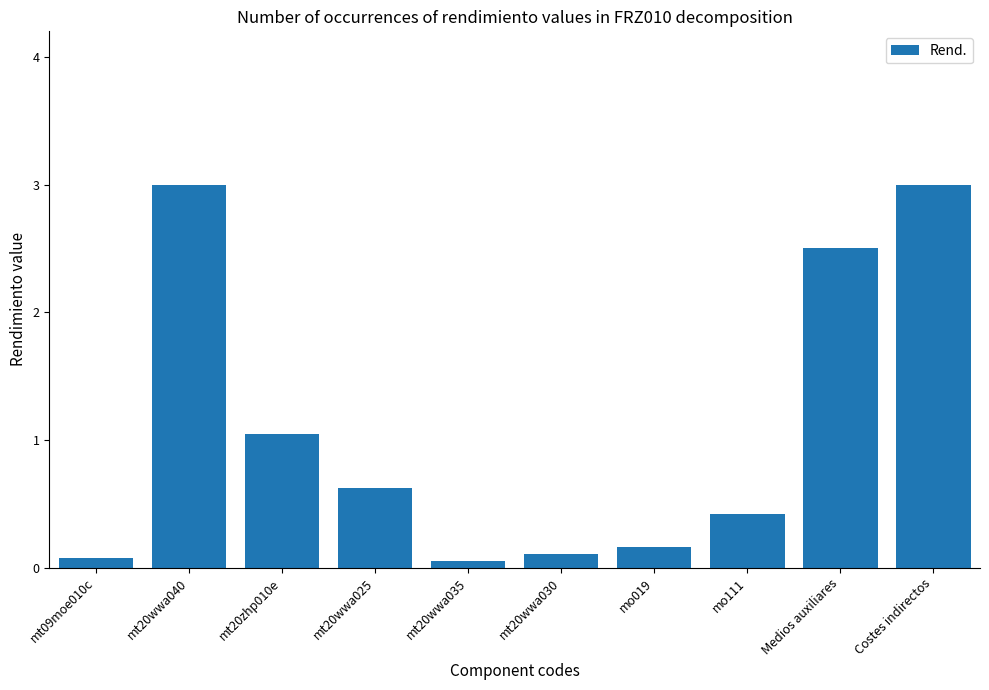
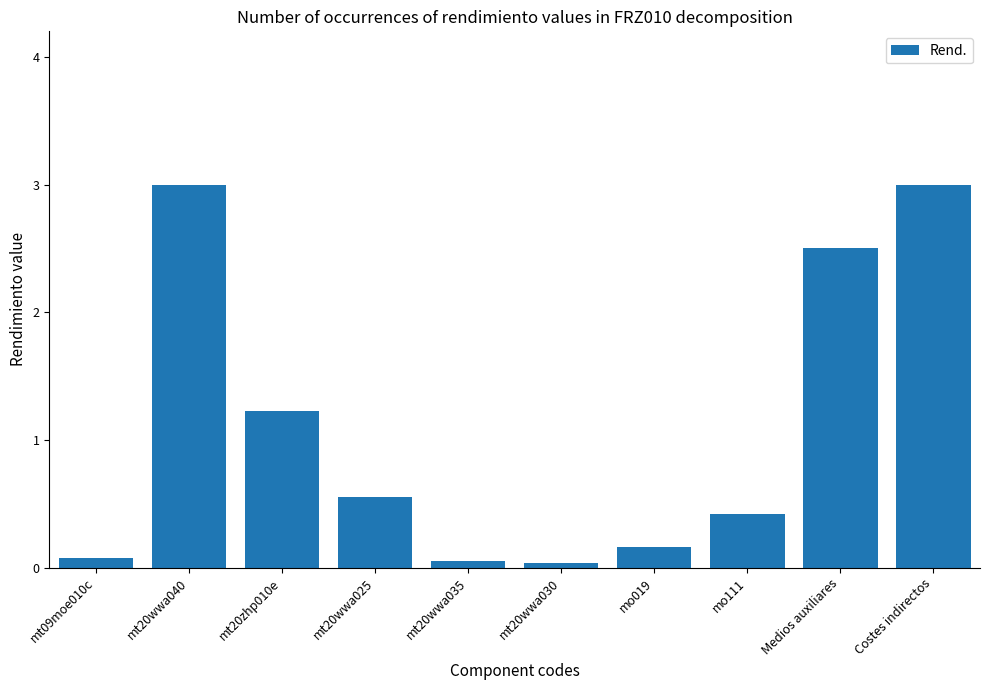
mt20zhp010e: 1.05 -> 1.23
mt20wwa025: 0.62 -> 0.55
mt20wwa030: 0.10 -> 0.04
